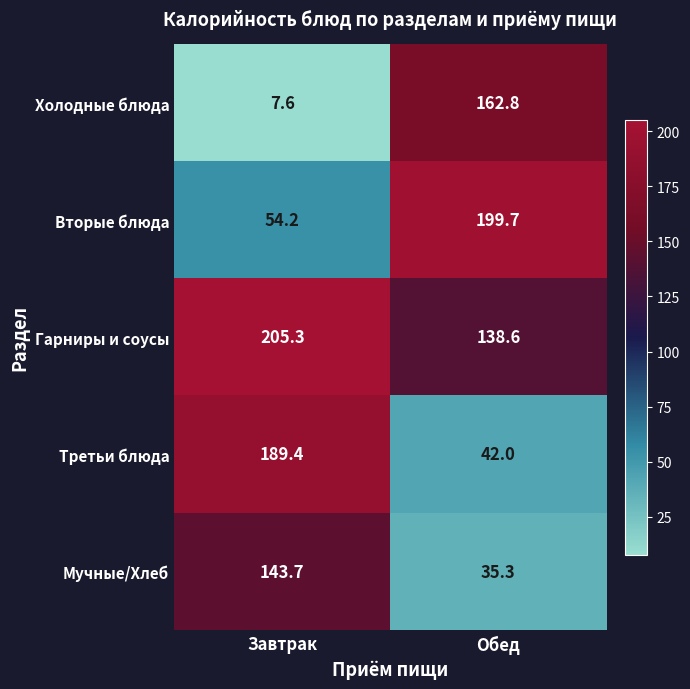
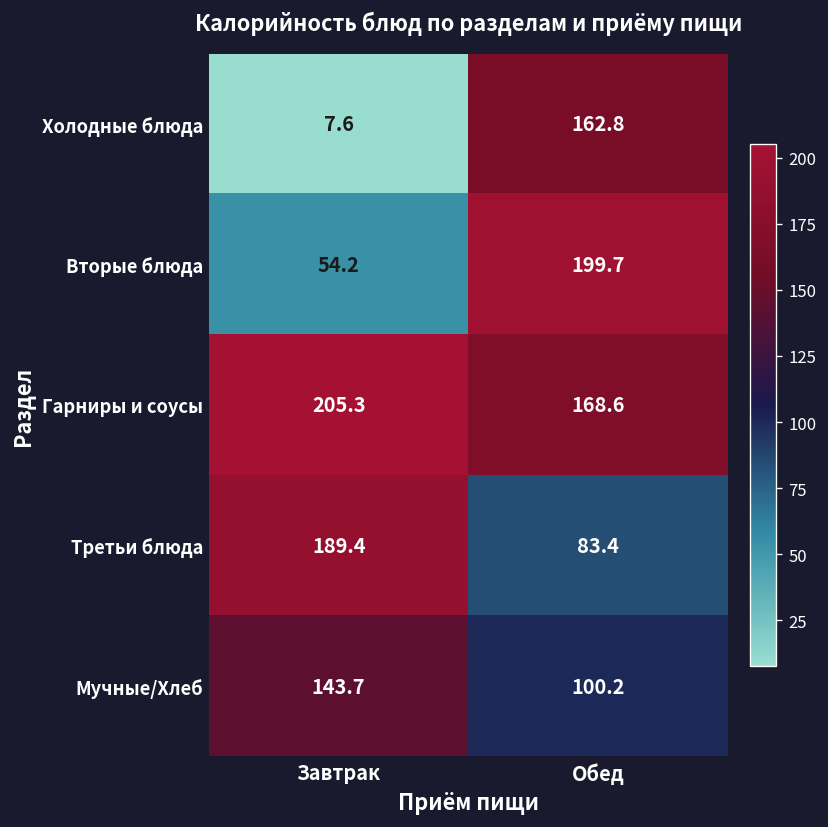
Гарниры и соусы, Обед: 138.6 -> 168.6
Третьи блюда, Обед: 42.0 -> 83.4
Мучные/Хлеб, Обед: 35.3 -> 100.2
